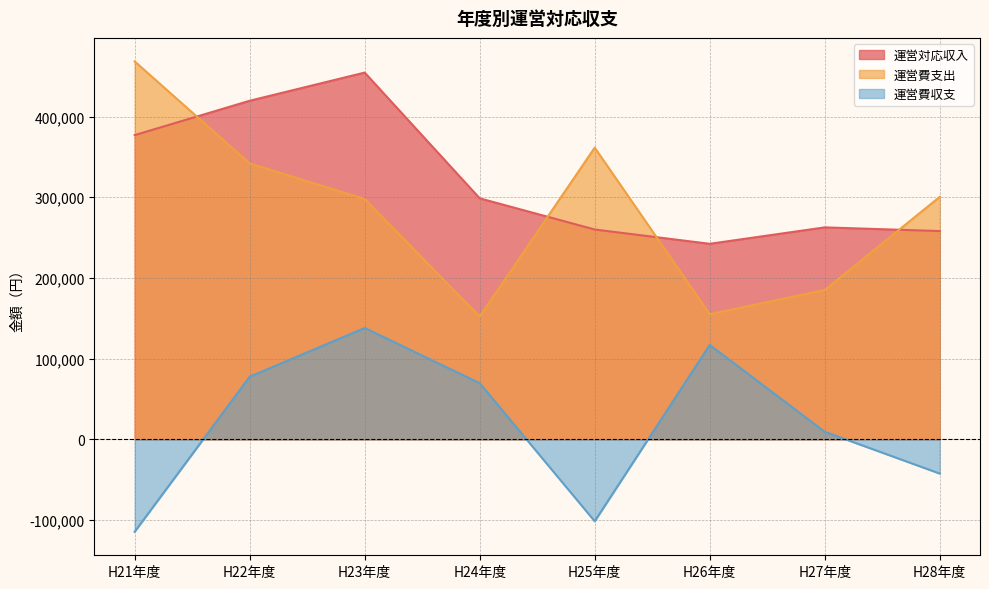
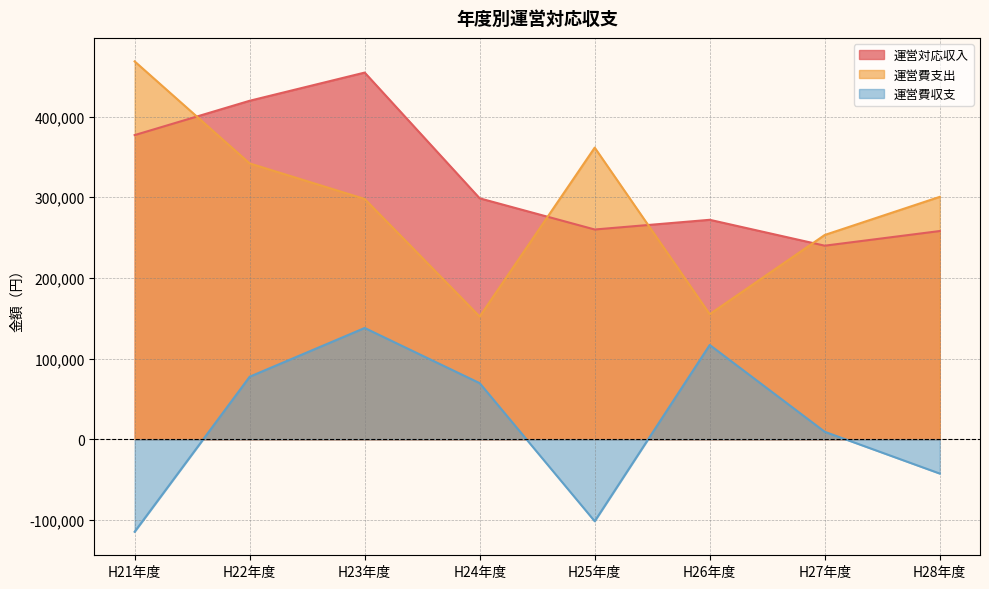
運営対応収入, H26年度: 240,000 -> 270,000
運営対応収入, H27年度: 260,000 -> 240,000
運営費支出, H27年度: 190,000 -> 250,000
